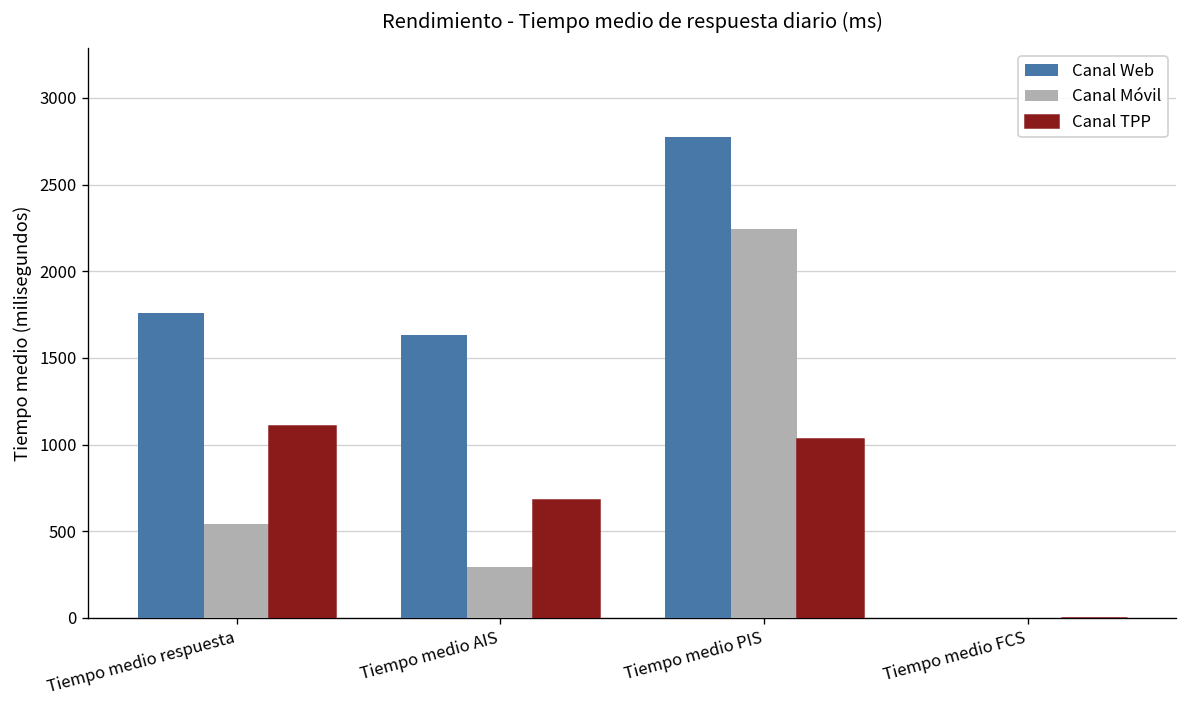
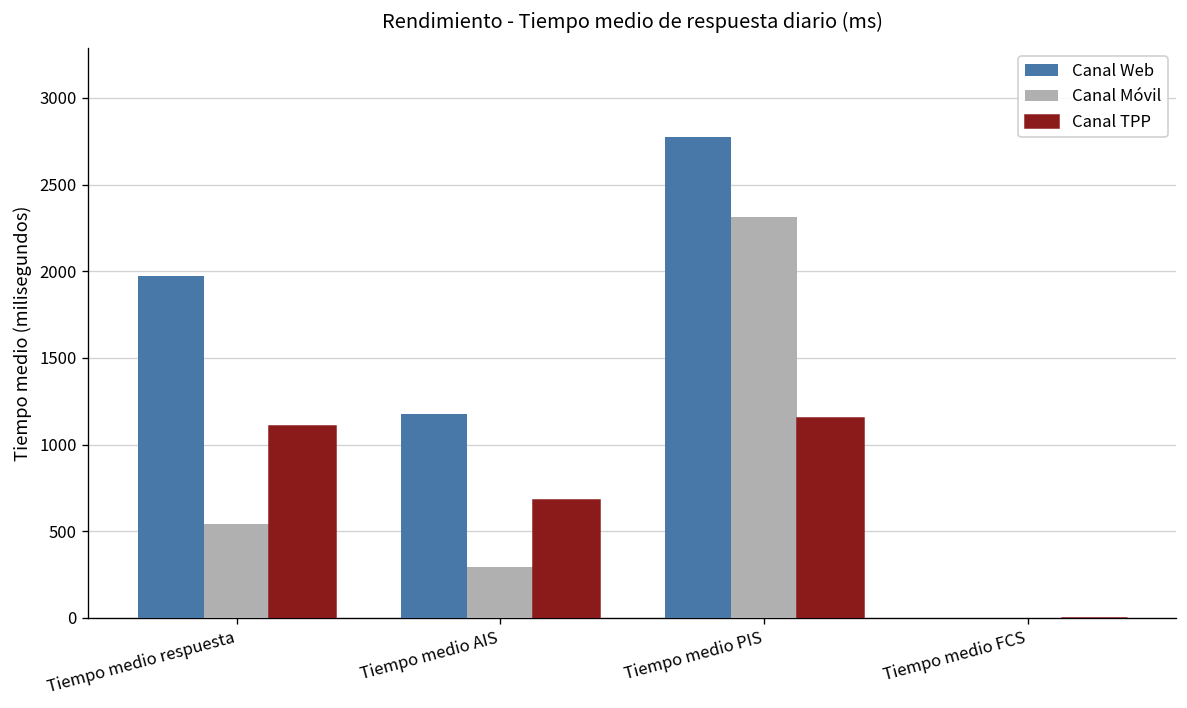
Canal Web, Tiempo medio respuesta: 1760 -> 1970
Canal Web, Tiempo medio AIS: 1640 -> 1180
Canal Móvil, Tiempo medio PIS: 2250 -> 2310
Canal TPP, Tiempo medio PIS: 1030 -> 1160
